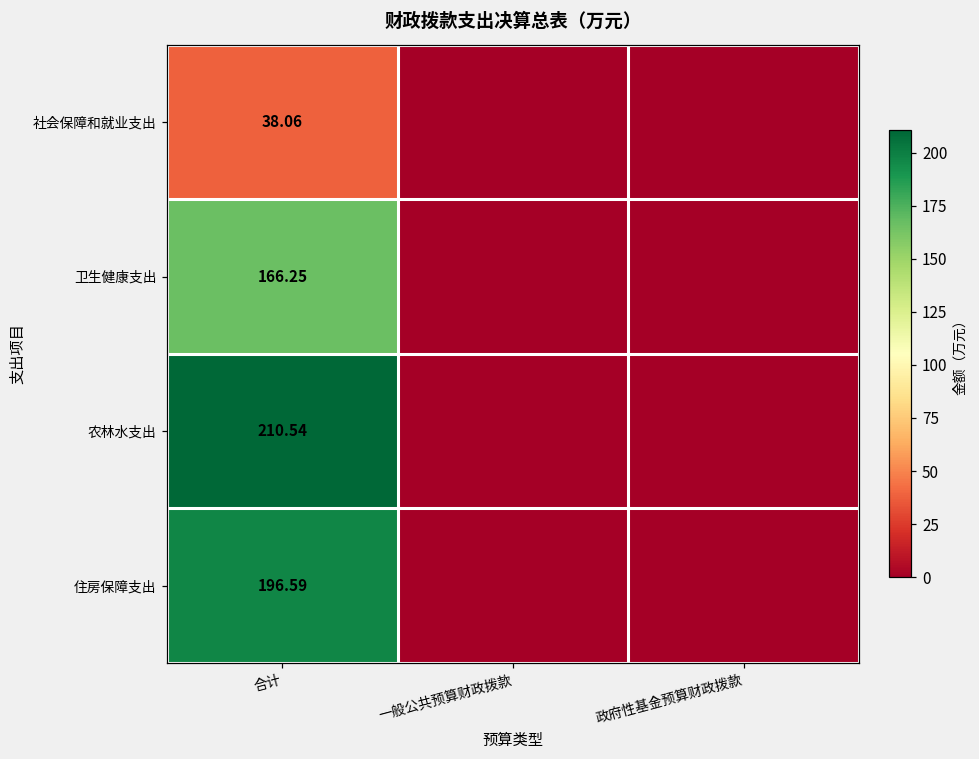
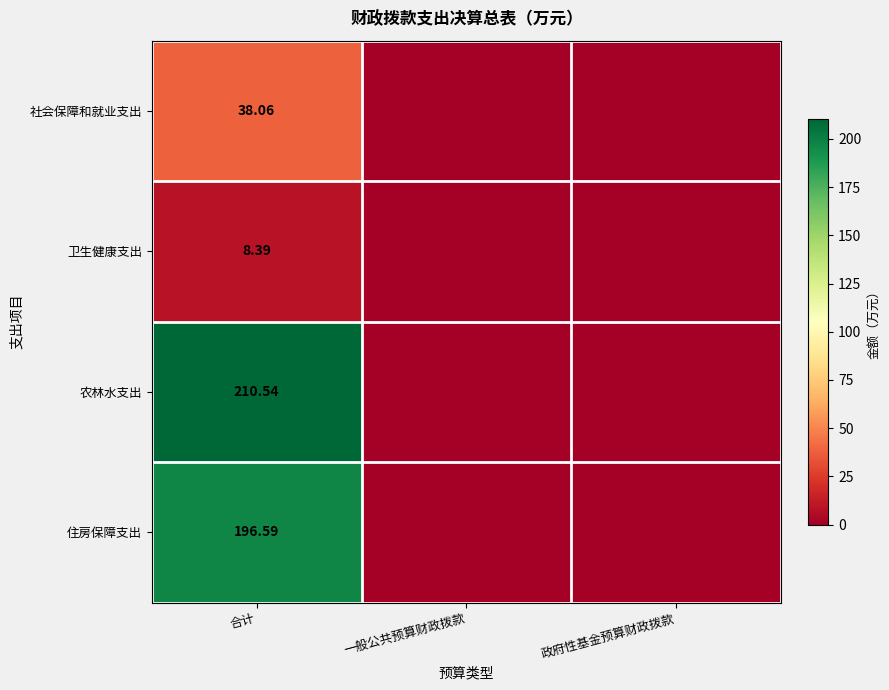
卫生健康支出, 合计: 166.25 -> 8.39
